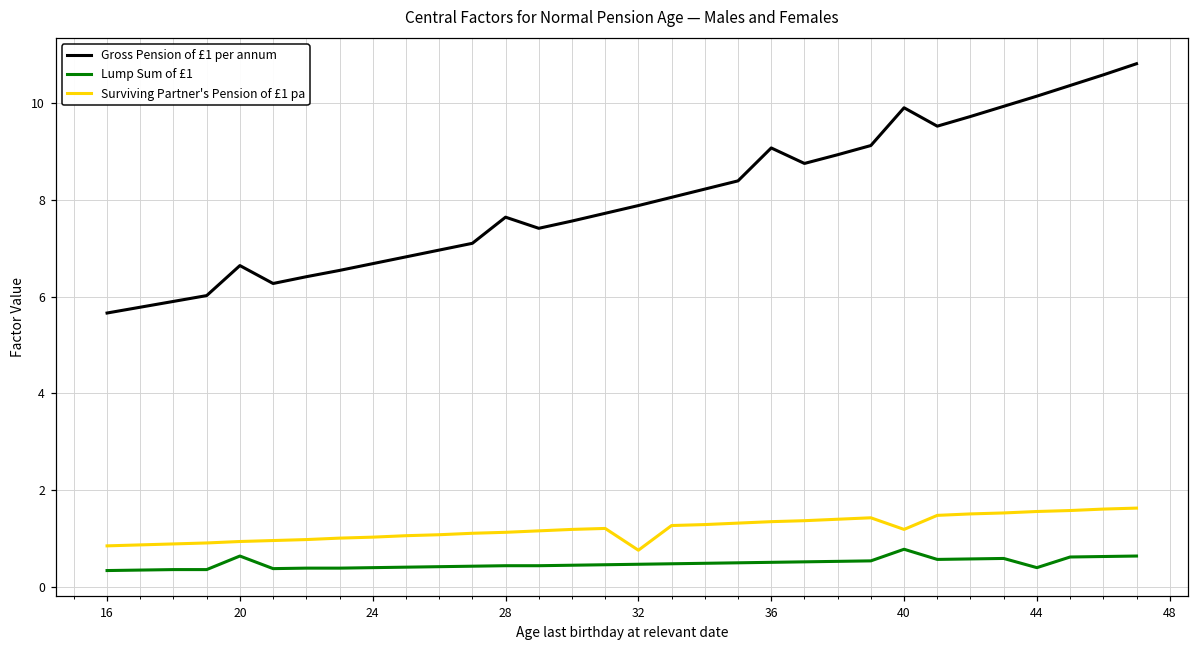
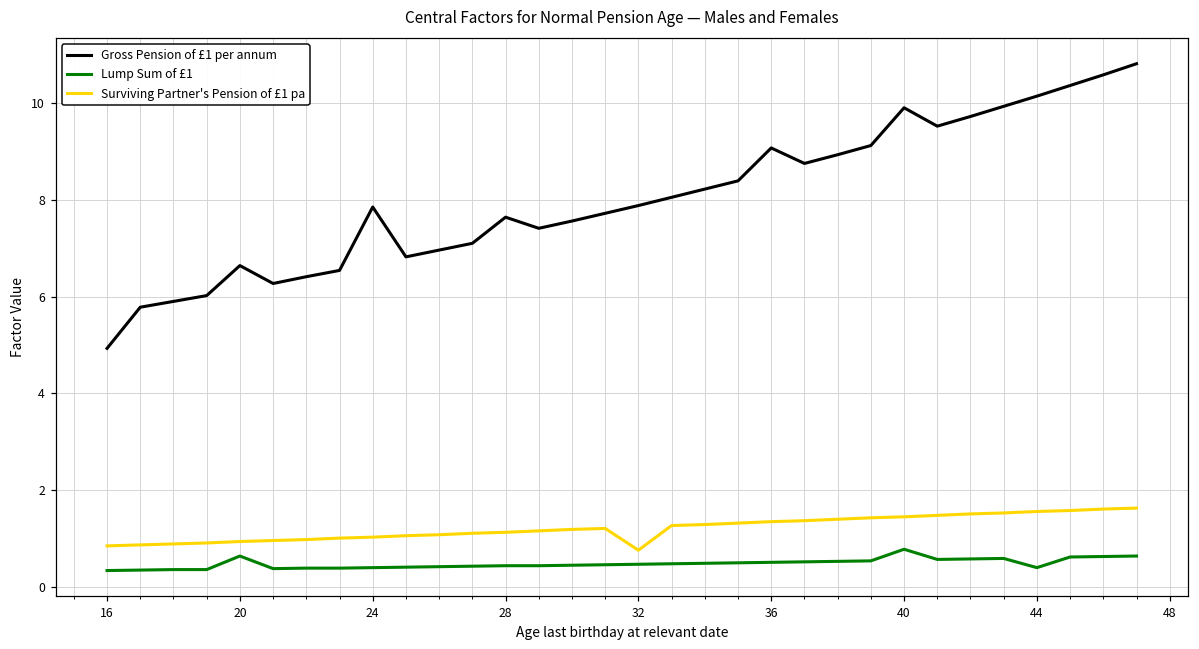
Gross Pension of £1 per annum, 16: 5.7 -> 4.9
Gross Pension of £1 per annum, 24: 6.7 -> 7.9
Surviving Partner's Pension of £1 pa, 40: 1.2 -> 1.5
